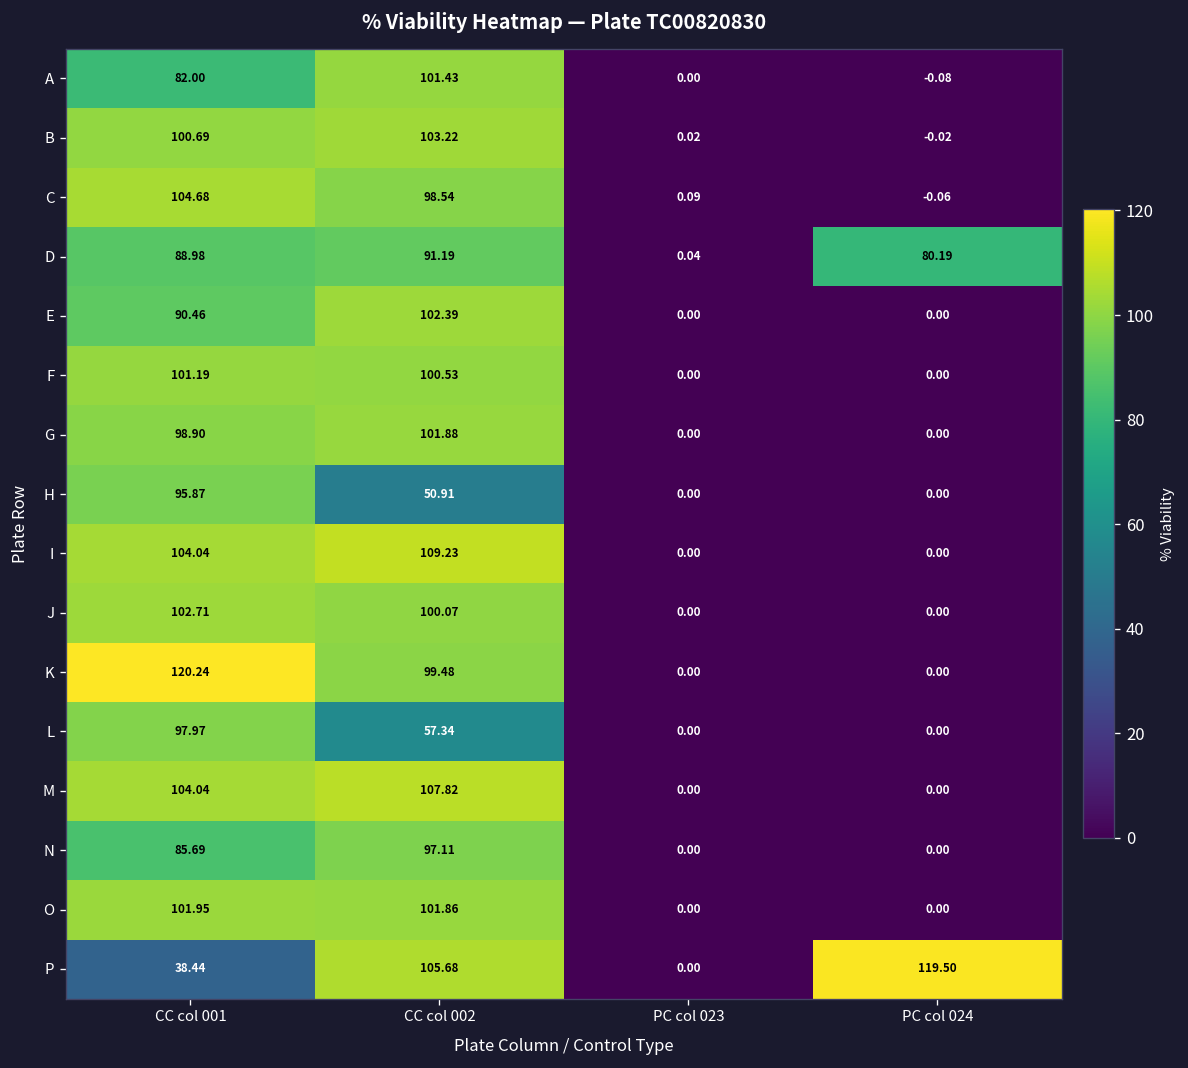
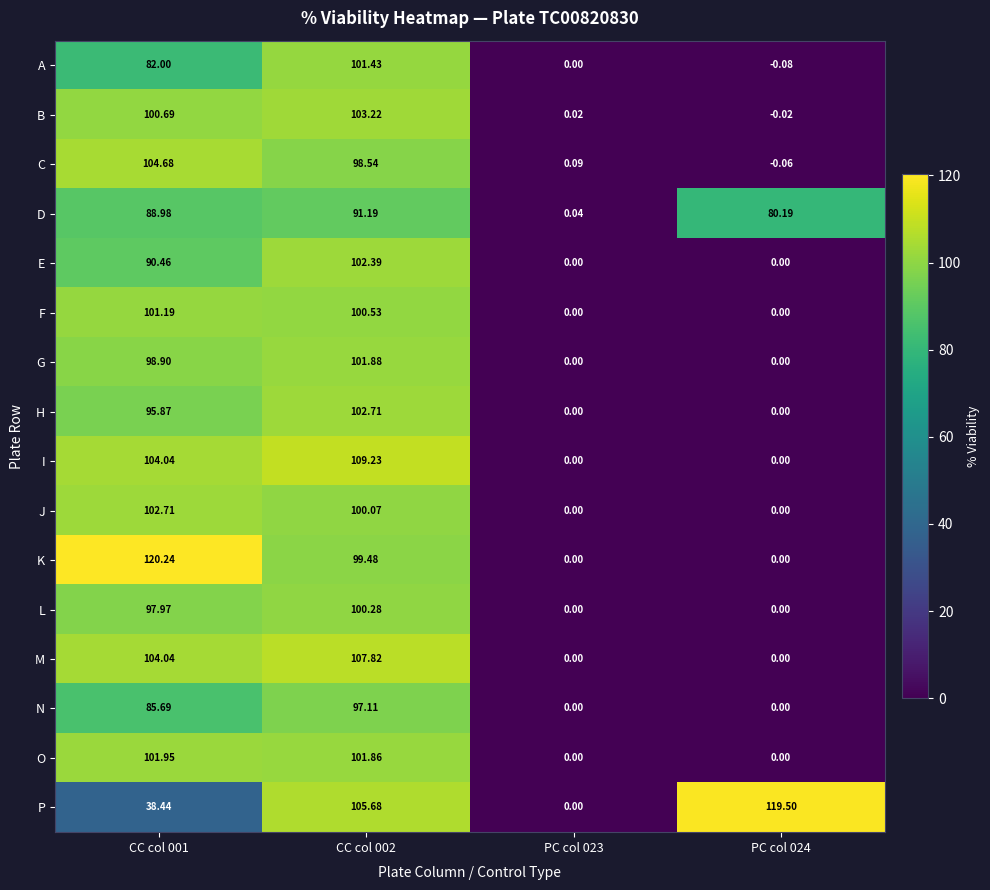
H, CC col 002: 50.91 -> 102.71
L, CC col 002: 57.34 -> 100.28
